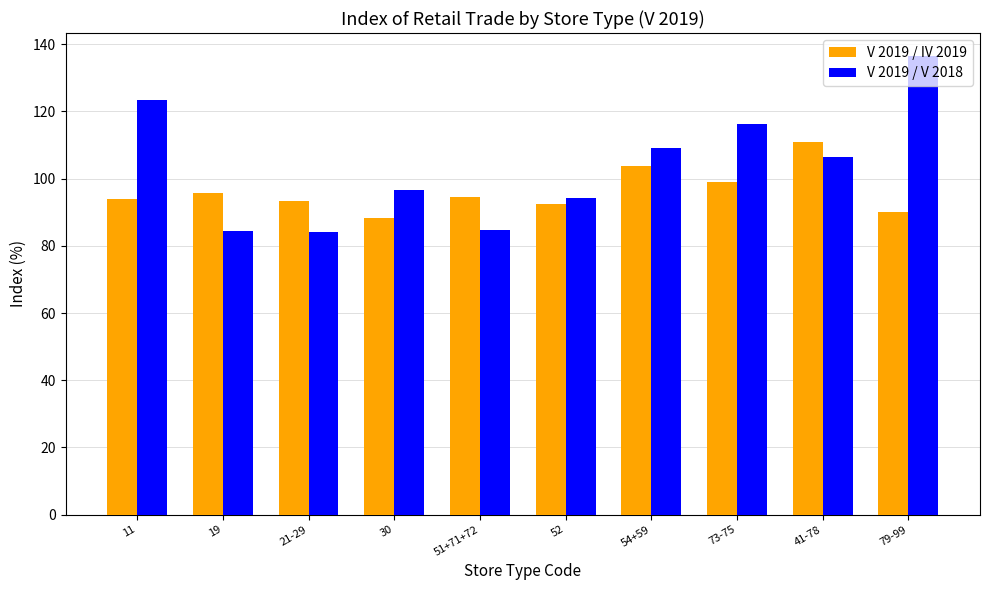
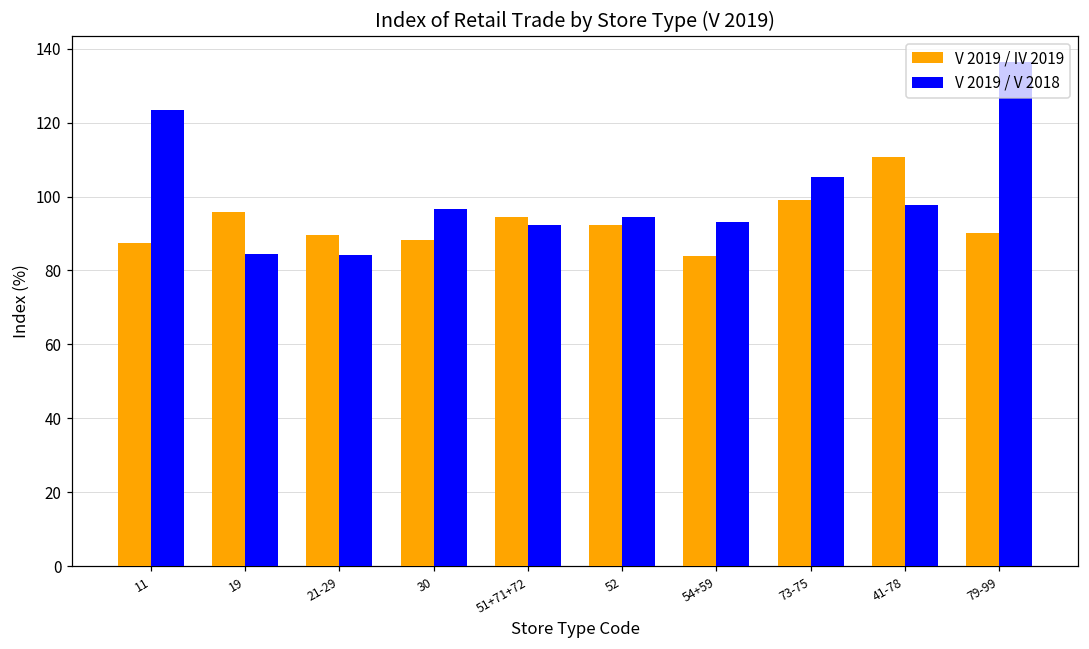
V 2019 / IV 2019, 11: 94 -> 87
V 2019 / IV 2019, 21-29: 93 -> 90
V 2019 / V 2018, 51+71+72: 85 -> 92
V 2019 / IV 2019, 54+59: 104 -> 84
V 2019 / V 2018, 54+59: 109 -> 93
V 2019 / V 2018, 73-75: 116 -> 105
V 2019 / V 2018, 41-78: 106 -> 98
